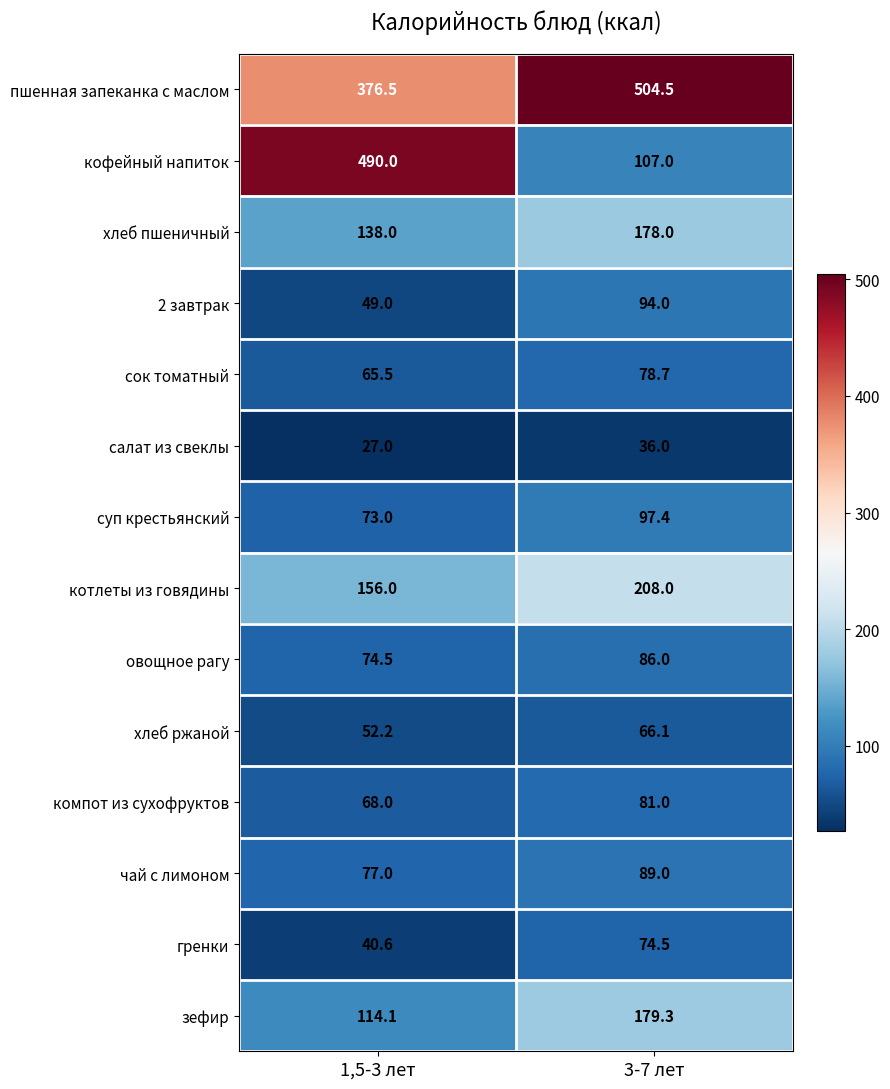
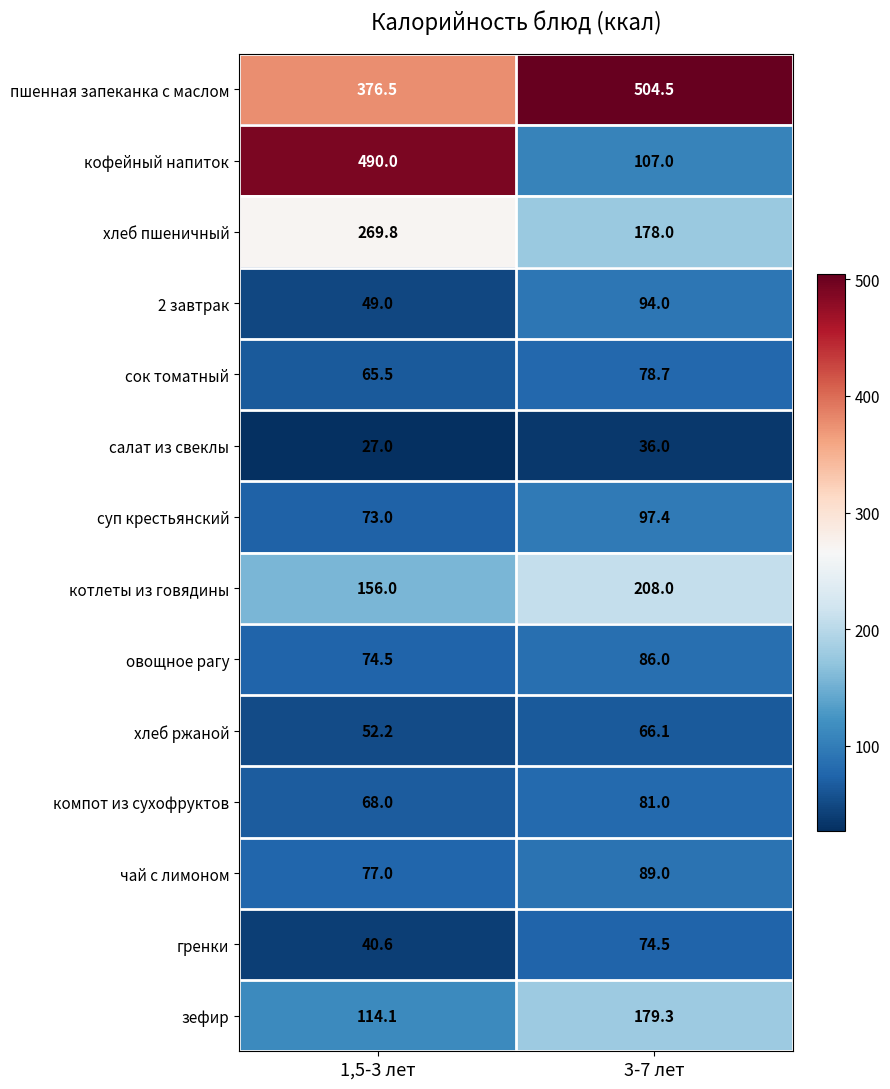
хлеб пшеничный, 1,5-3 лет: 138.0 -> 269.8
